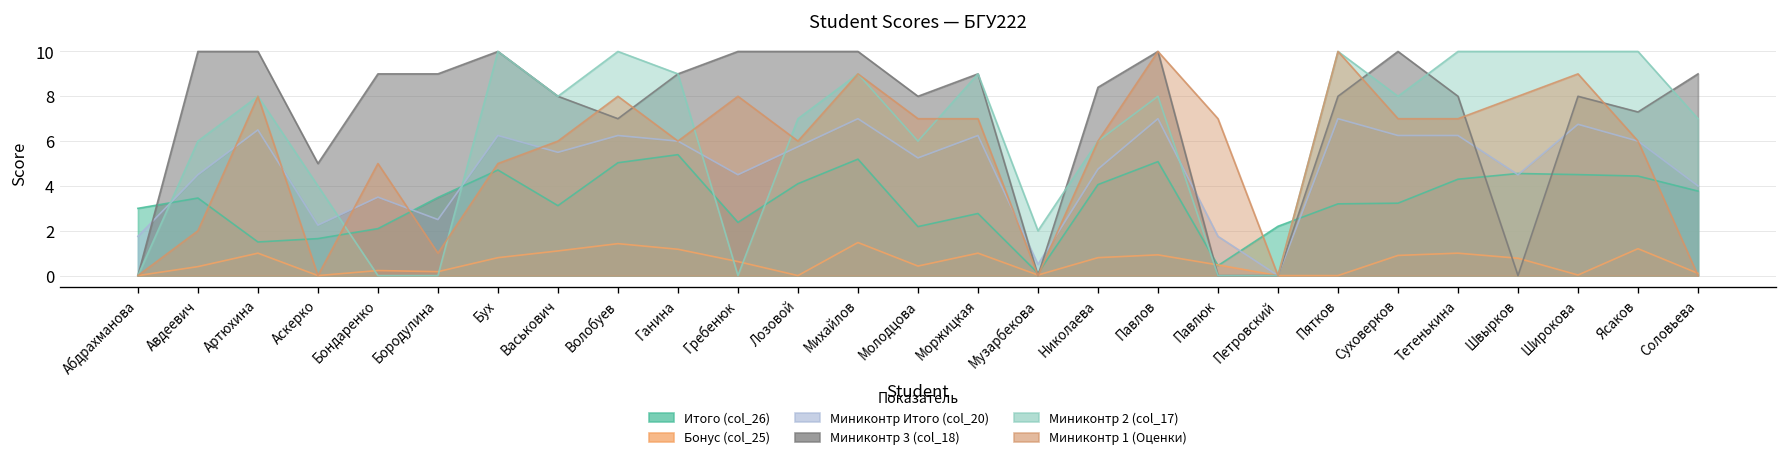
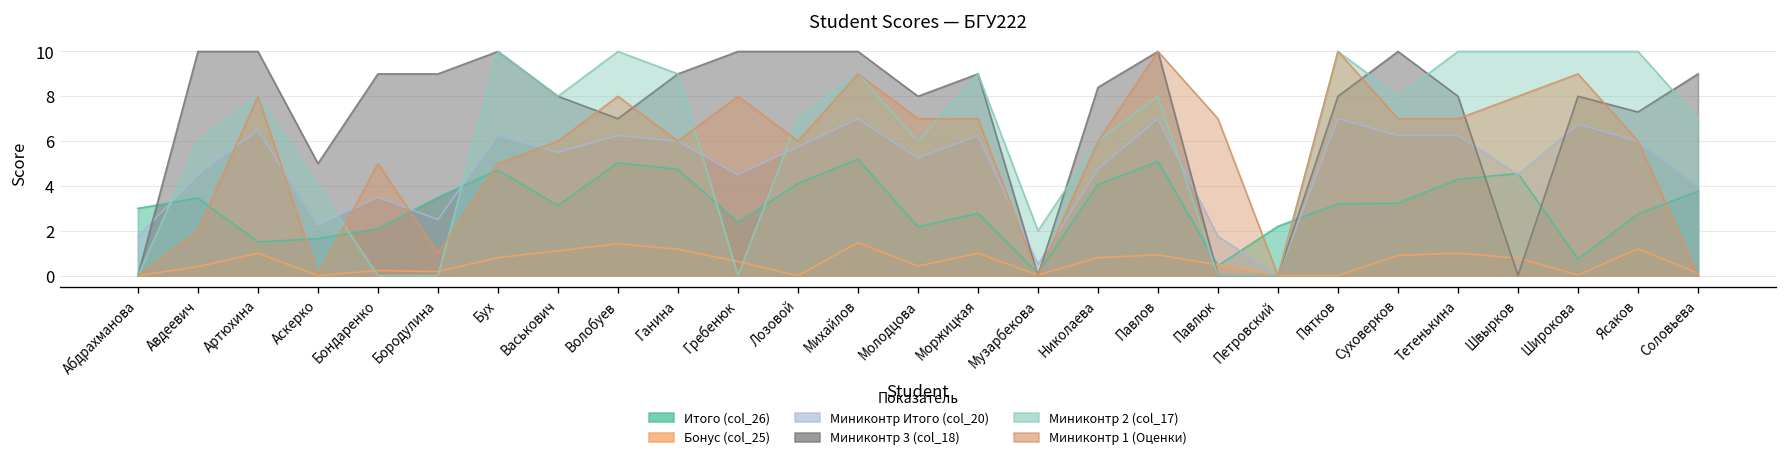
Итого (col_26), Ганина: 5.4 -> 4.7
Итого (col_26), Широкова: 4.5 -> 0.7
Итого (col_26), Ясаков: 4.4 -> 2.7
